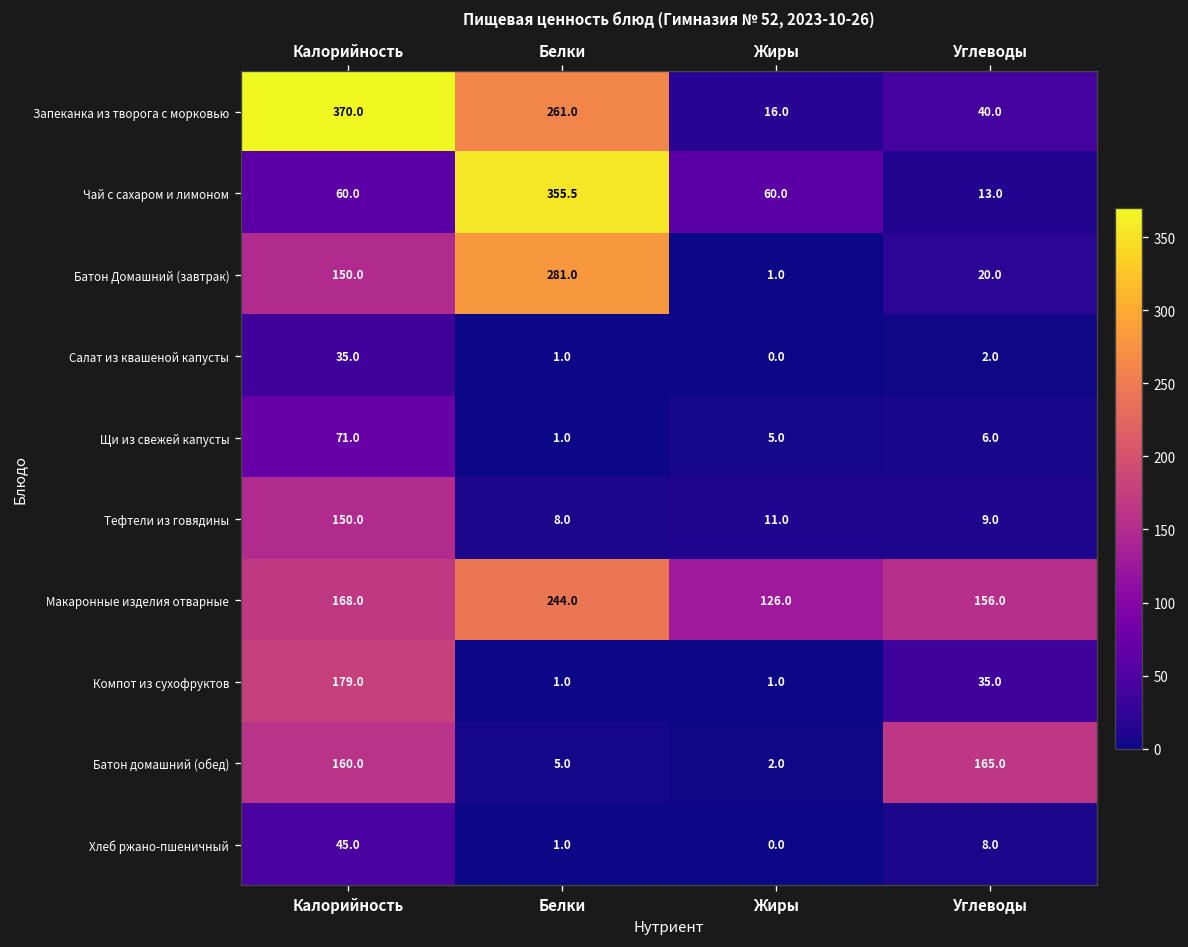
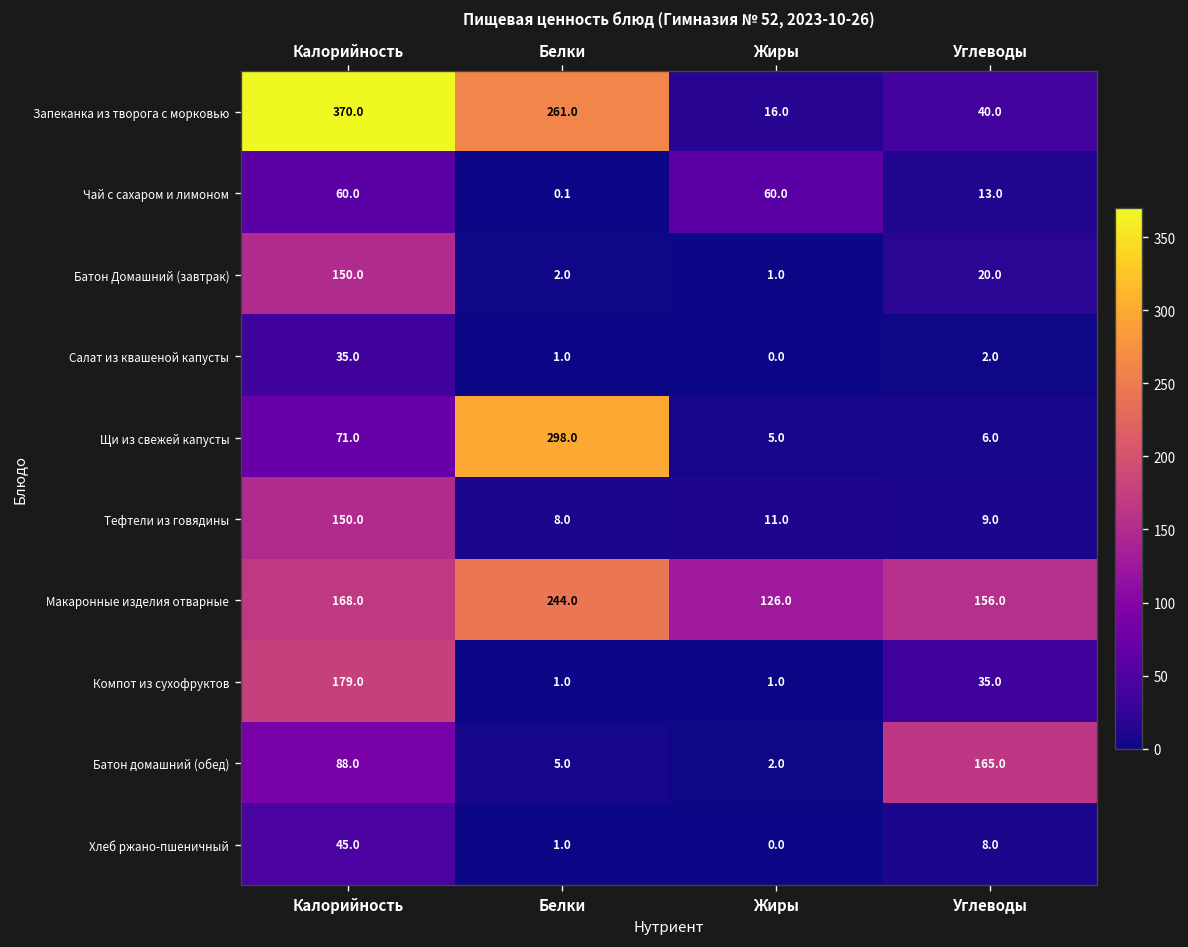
Чай с сахаром и лимоном, Белки: 355.5 -> 0.1
Батон Домашний (завтрак), Белки: 281.0 -> 2.0
Щи из свежей капусты, Белки: 1.0 -> 298.0
Батон домашний (обед), Калорийность: 160.0 -> 88.0
